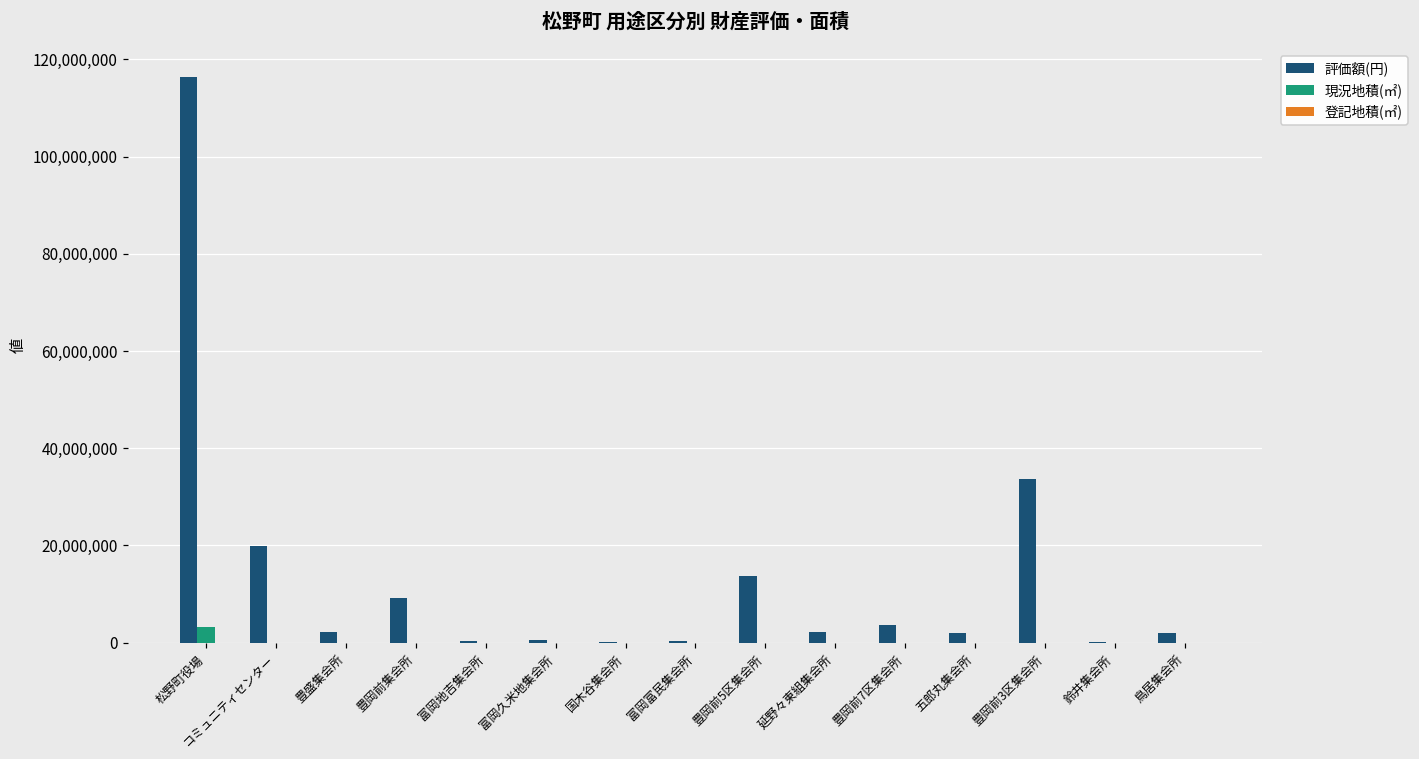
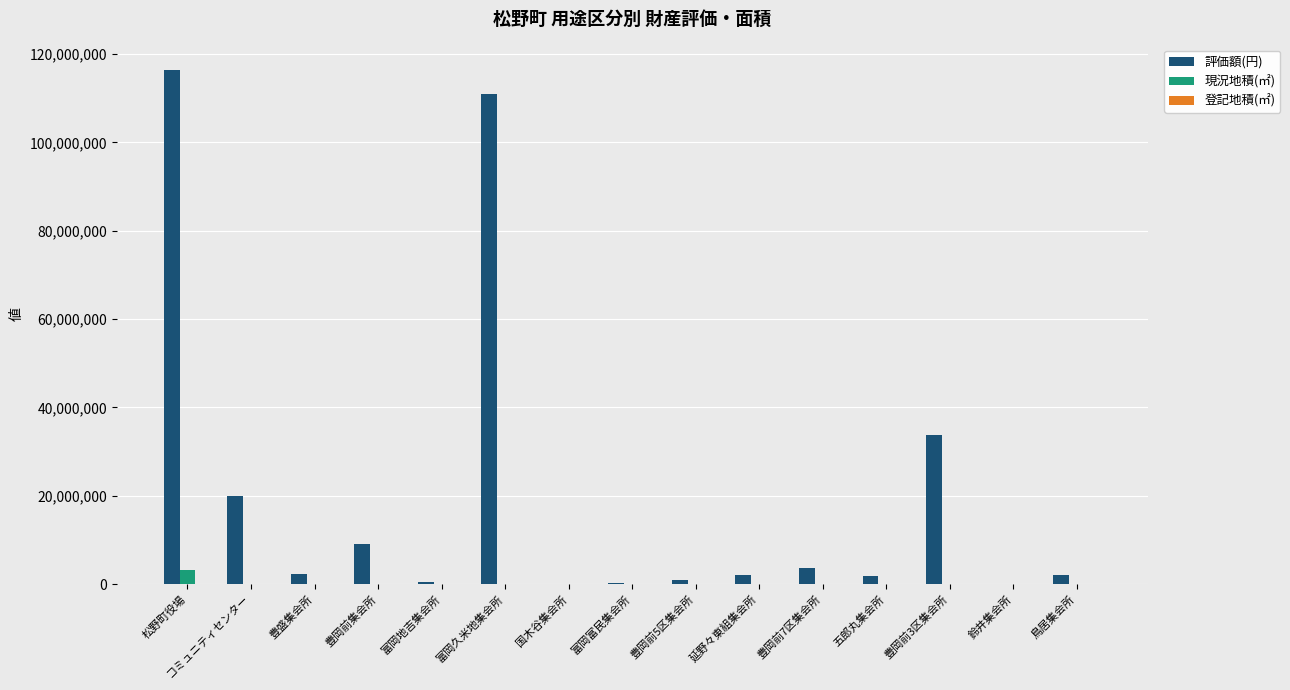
評価額(円), 富岡久米地集会所: 1,000,000 -> 111,000,000
評価額(円), 豊岡前5区集会所: 14,000,000 -> 1,000,000
